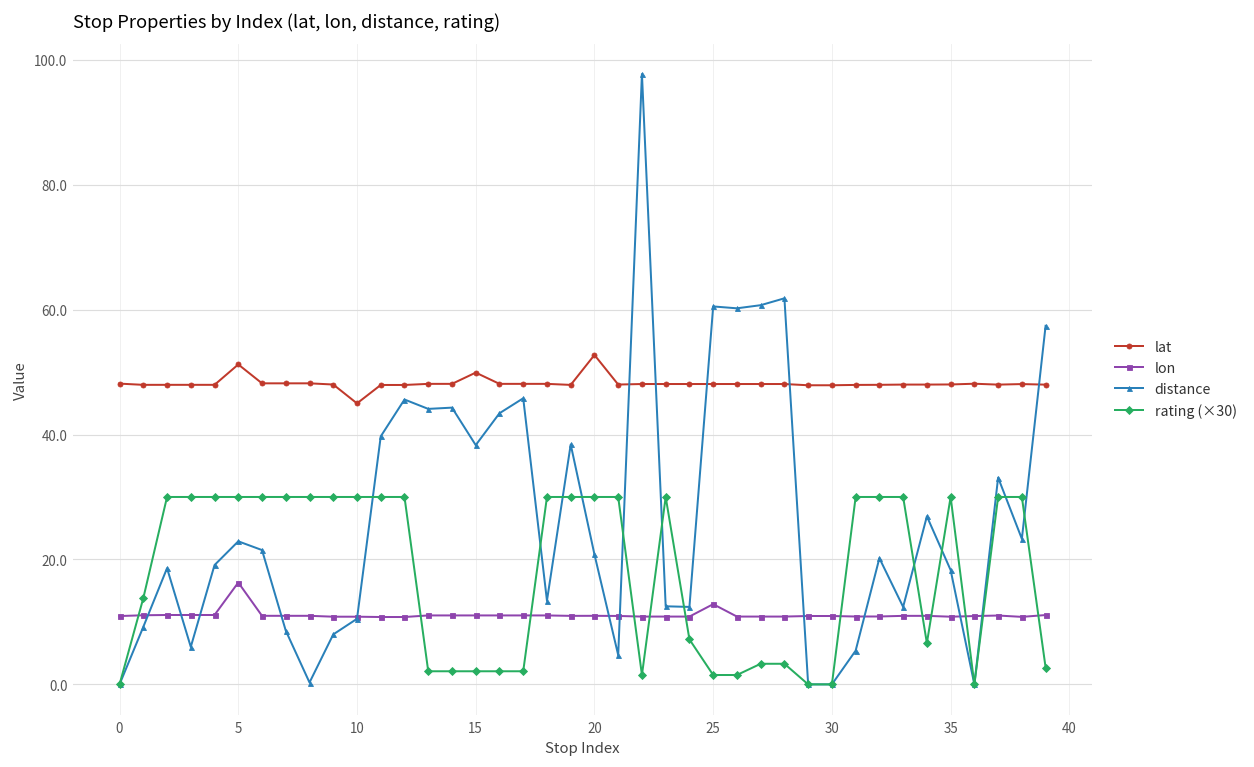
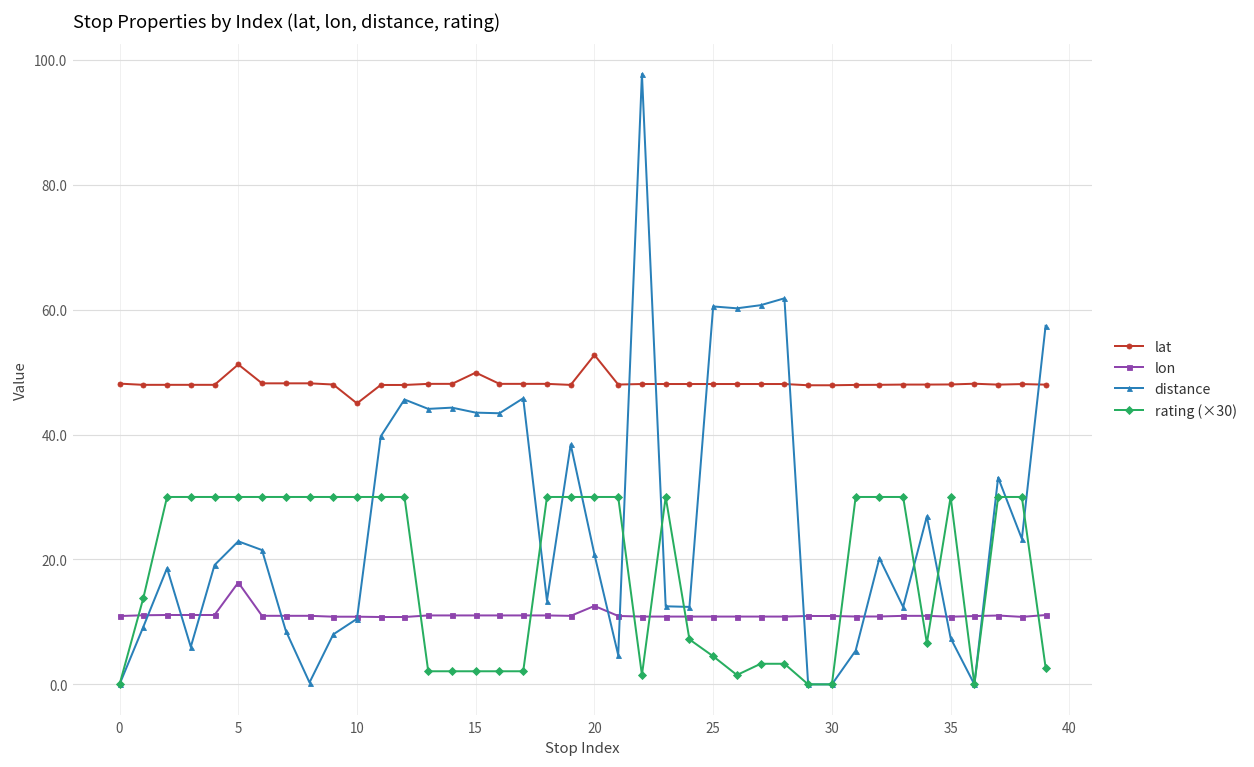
distance, 15: 38 -> 44
lon, 20: 11 -> 13
lon, 25: 13 -> 11
rating (×30), 25: 2 -> 5
distance, 35: 18 -> 7
